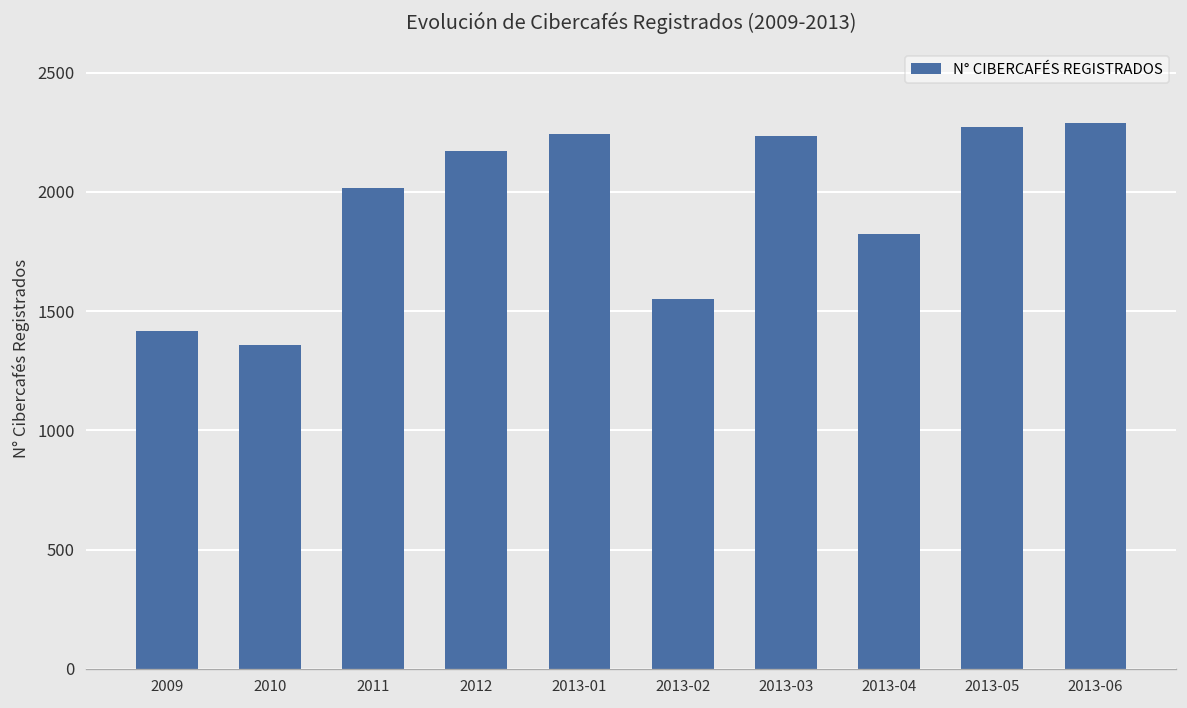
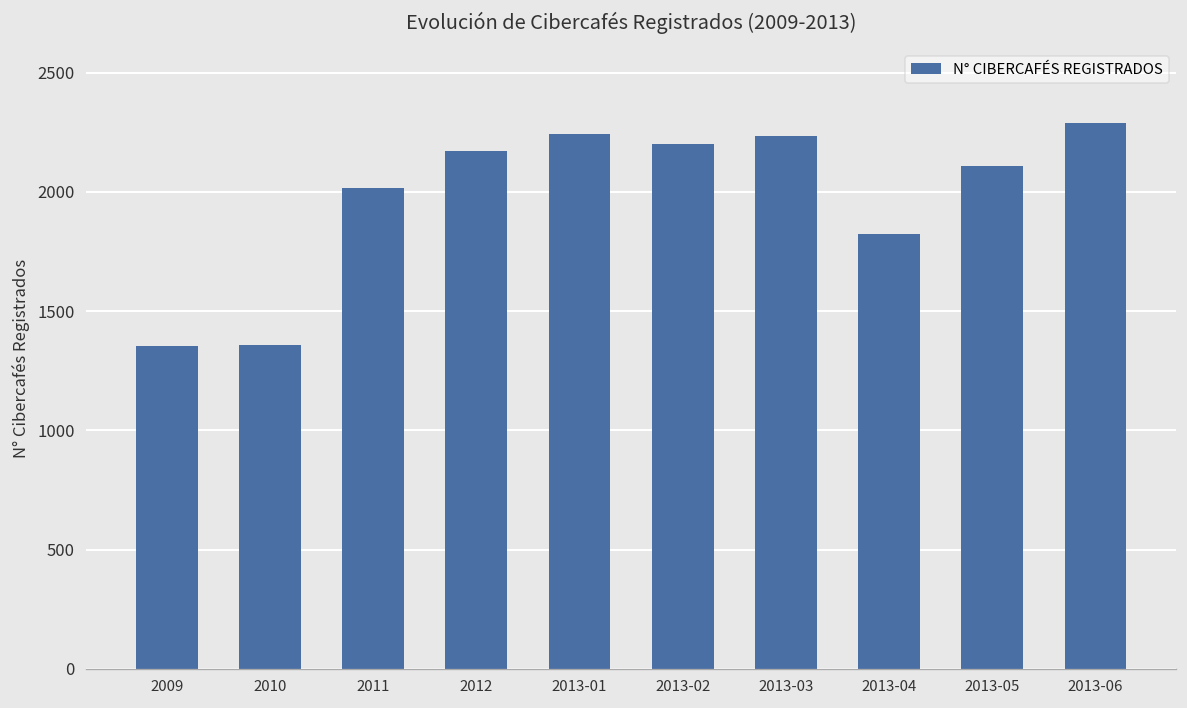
2009: 1420 -> 1360
2013-02: 1550 -> 2200
2013-05: 2270 -> 2110
